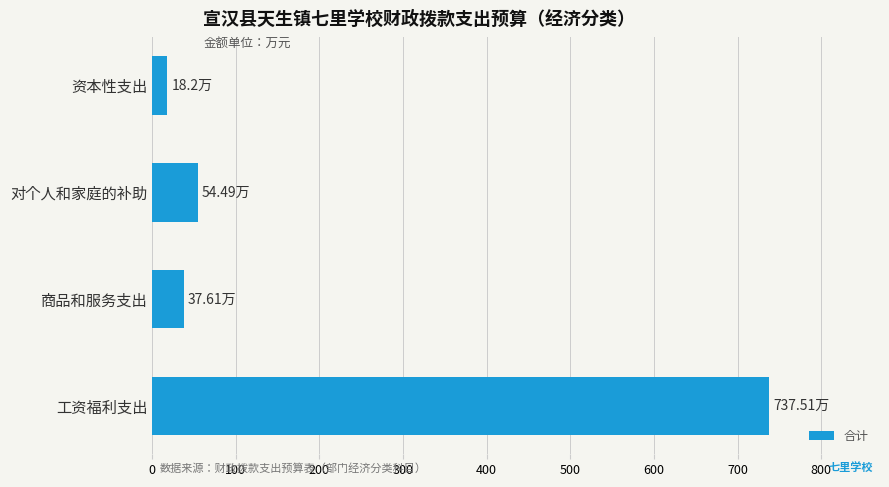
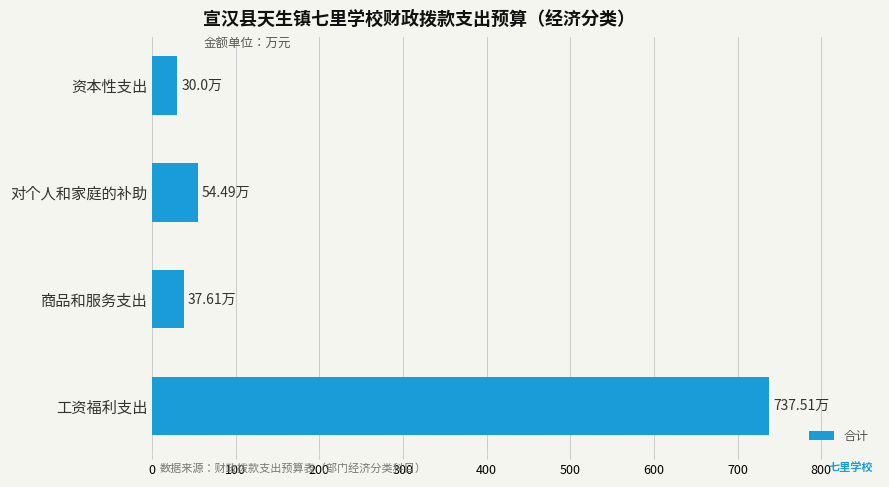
资本性支出: 18.2万 -> 30.0万
